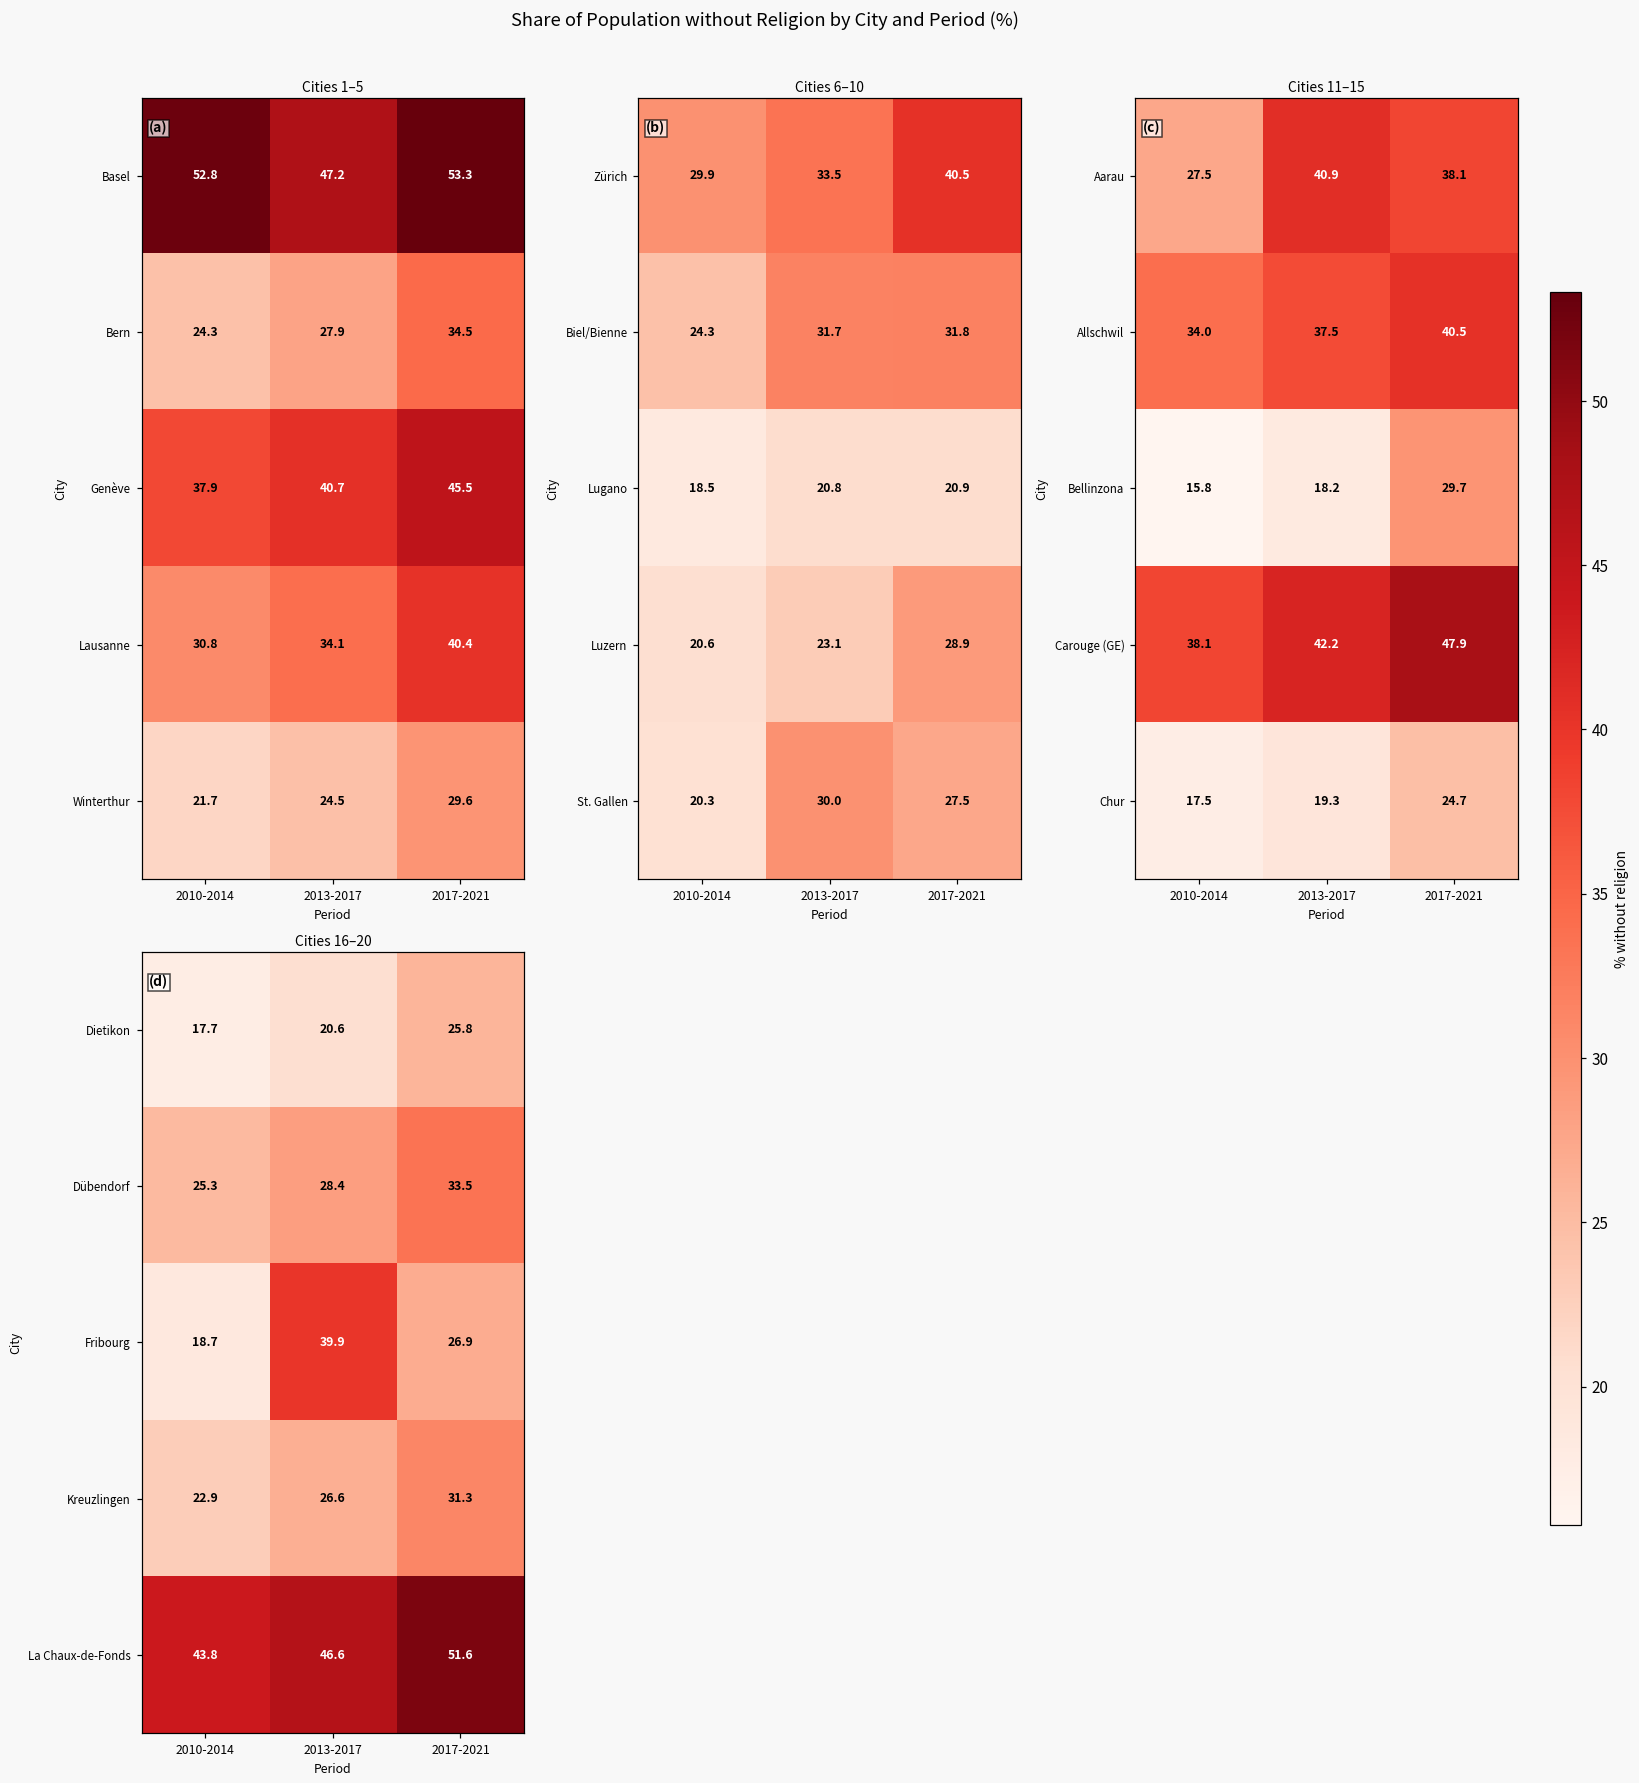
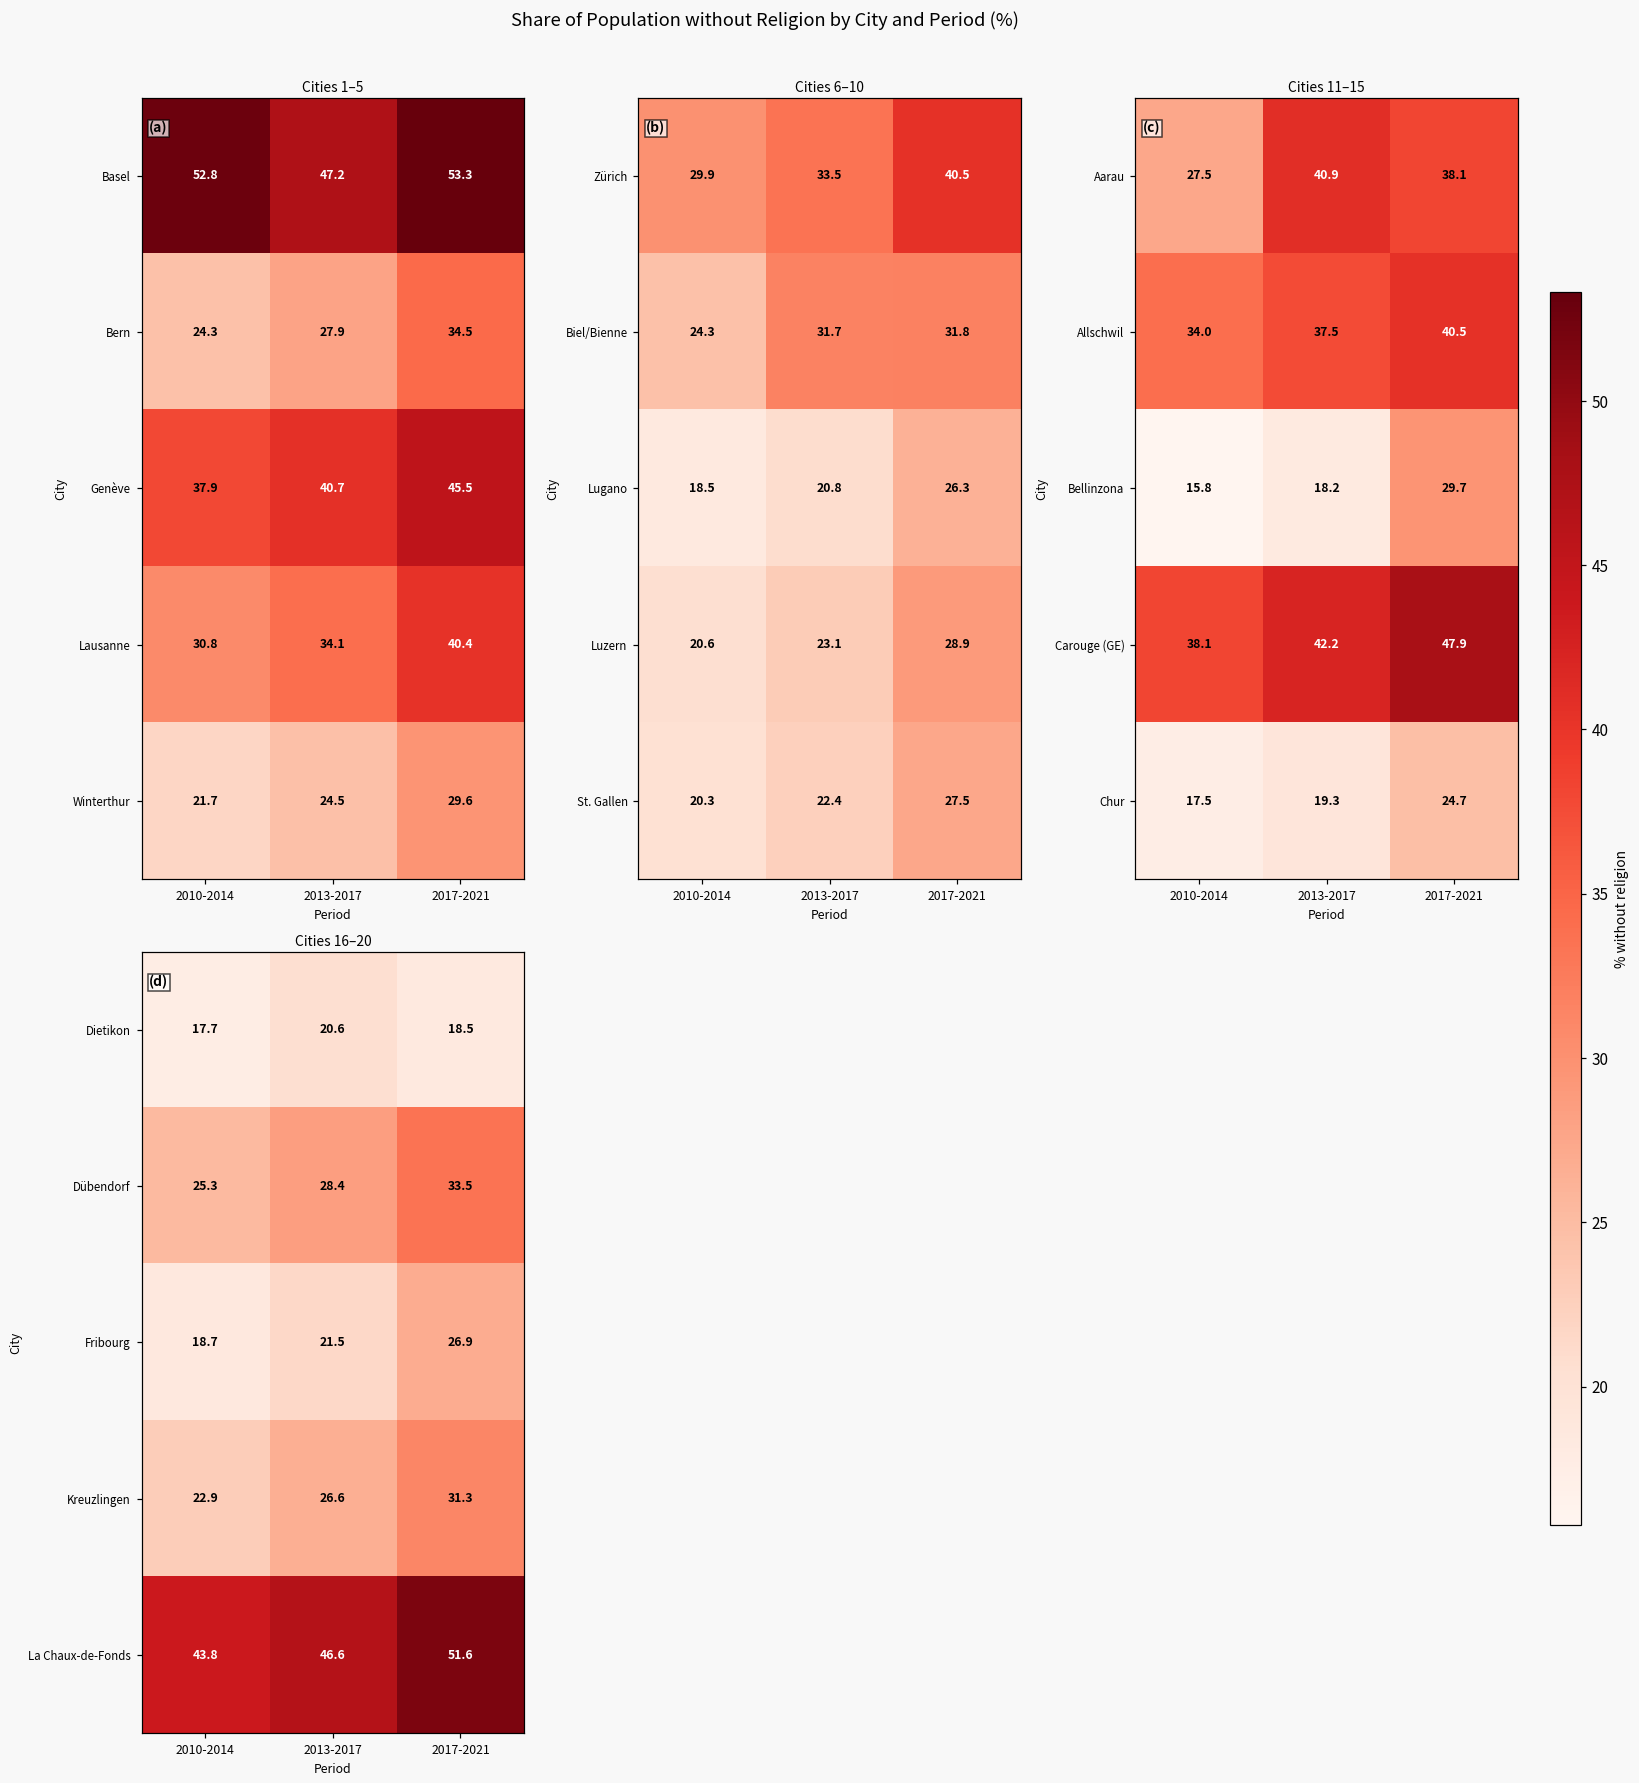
Cities 6–10, Lugano, 2017-2021: 20.9 -> 26.3
Cities 6–10, St. Gallen, 2013-2017: 30.0 -> 22.4
Cities 16–20, Dietikon, 2017-2021: 25.8 -> 18.5
Cities 16–20, Fribourg, 2013-2017: 39.9 -> 21.5
